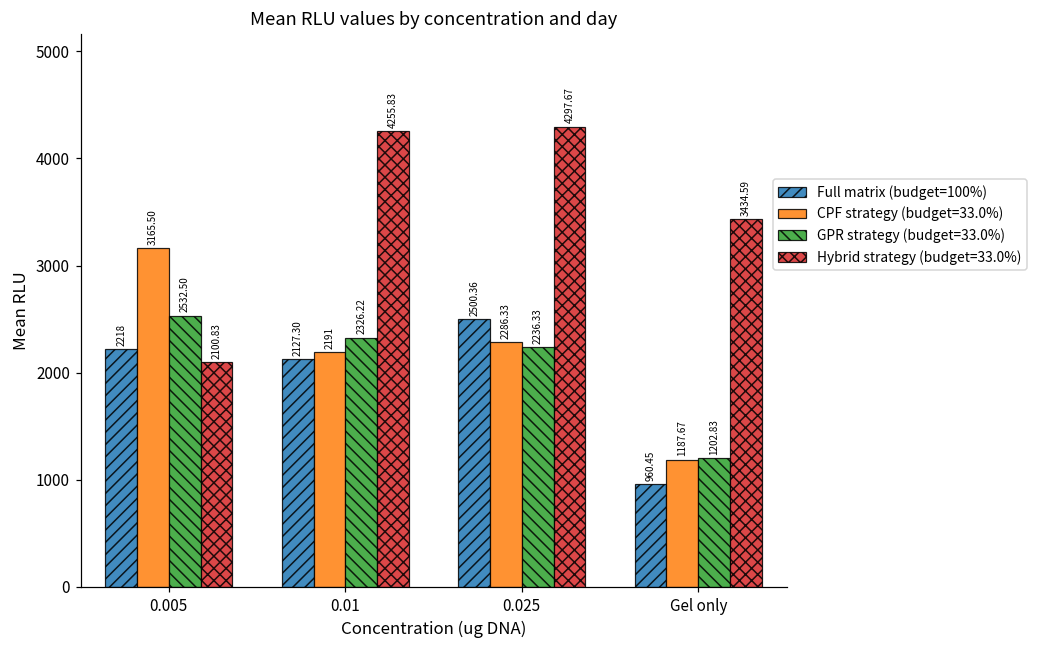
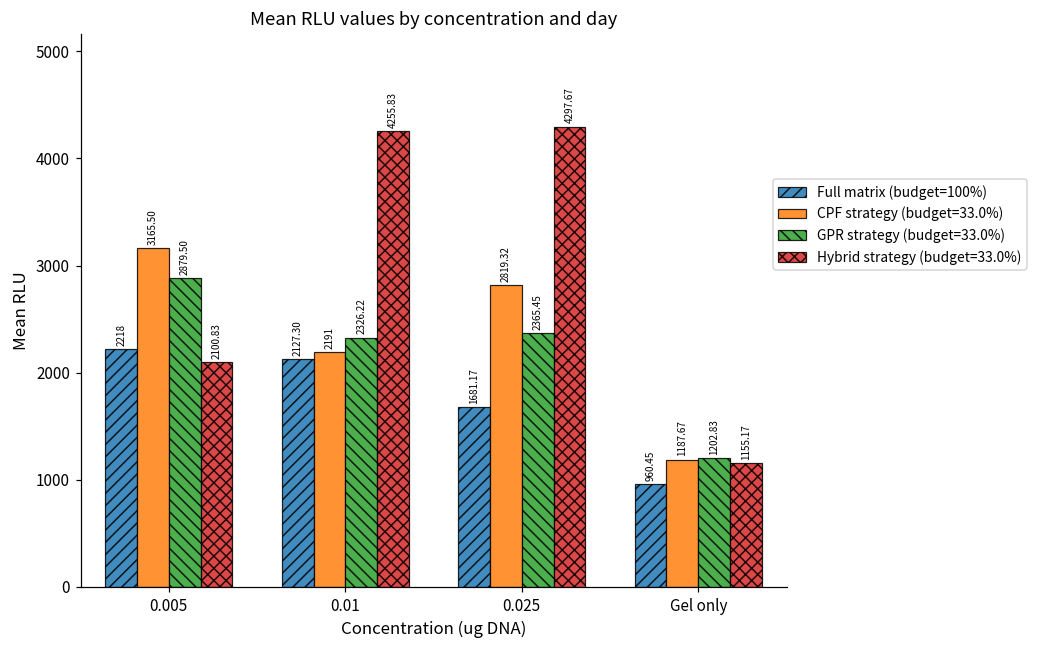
GPR strategy (budget=33.0%), 0.005: 2532.50 -> 2879.50
Full matrix (budget=100%), 0.025: 2500.36 -> 1681.17
CPF strategy (budget=33.0%), 0.025: 2286.33 -> 2819.32
GPR strategy (budget=33.0%), 0.025: 2236.33 -> 2365.45
Hybrid strategy (budget=33.0%), Gel only: 3434.59 -> 1155.17
